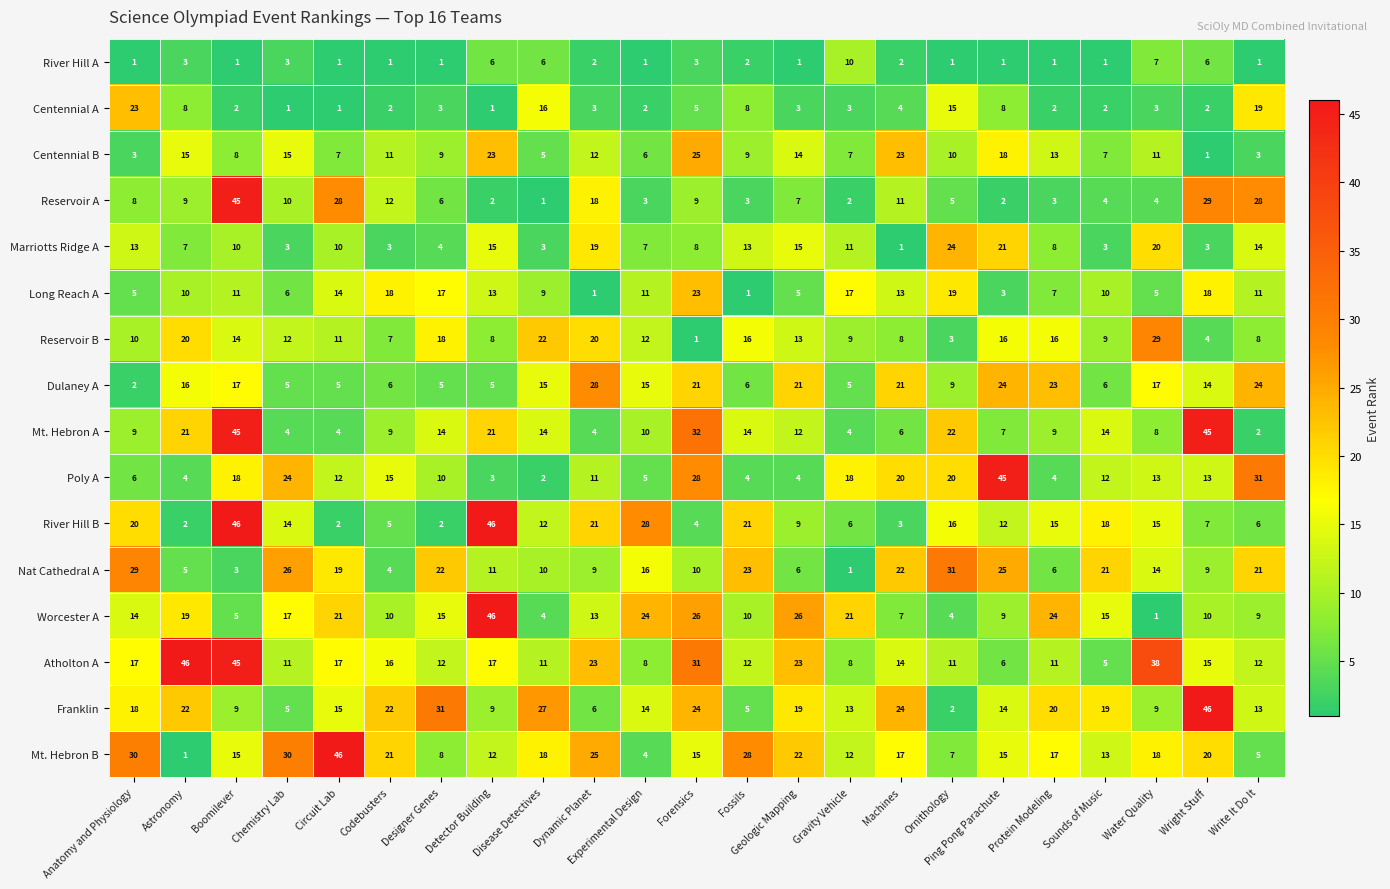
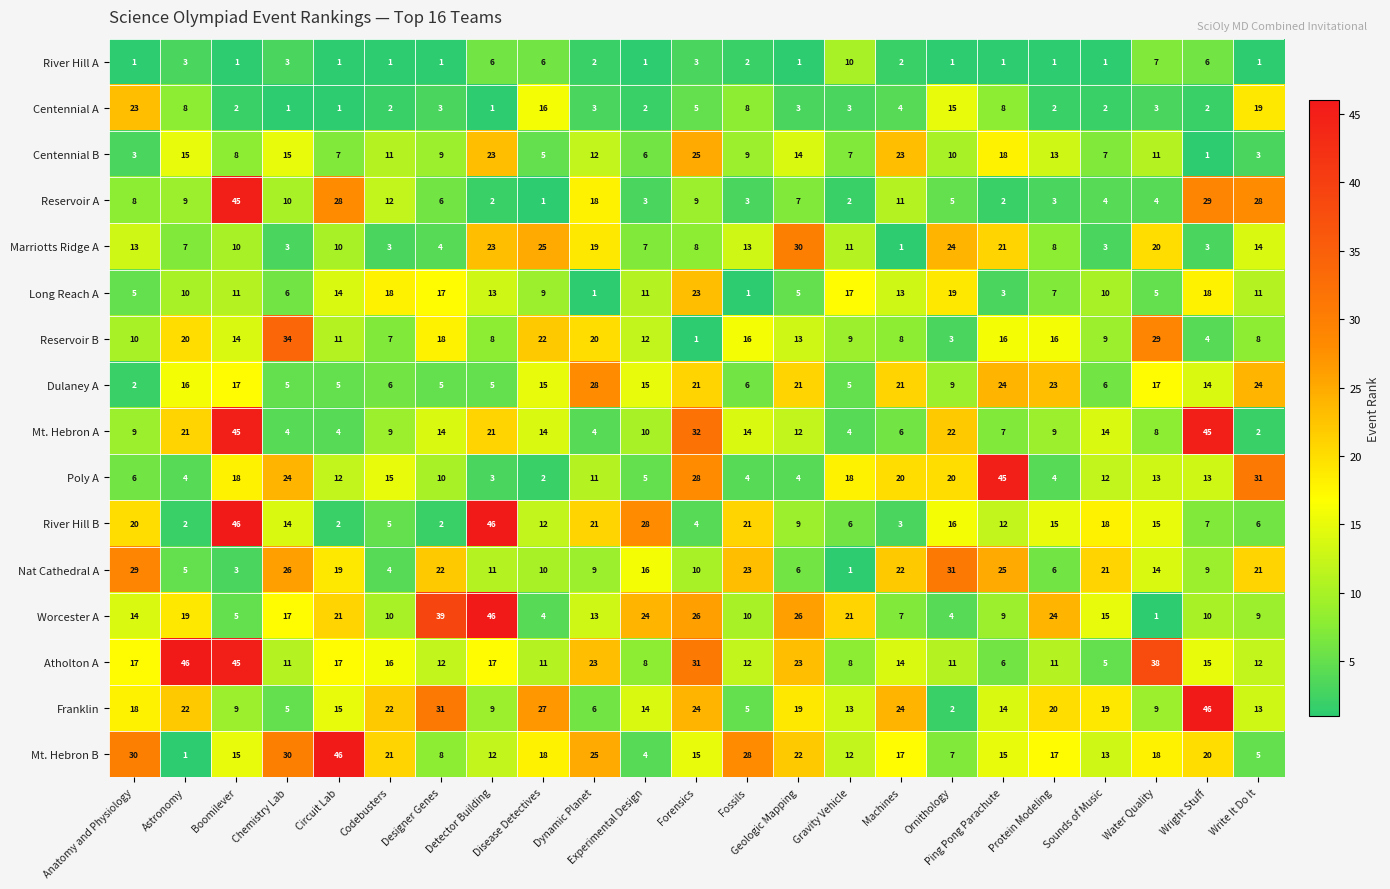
Marriotts Ridge A, Detector Building: 15 -> 23
Marriotts Ridge A, Disease Detectives: 3 -> 25
Marriotts Ridge A, Geologic Mapping: 15 -> 30
Reservoir B, Chemistry Lab: 12 -> 34
Worcester A, Designer Genes: 15 -> 39
